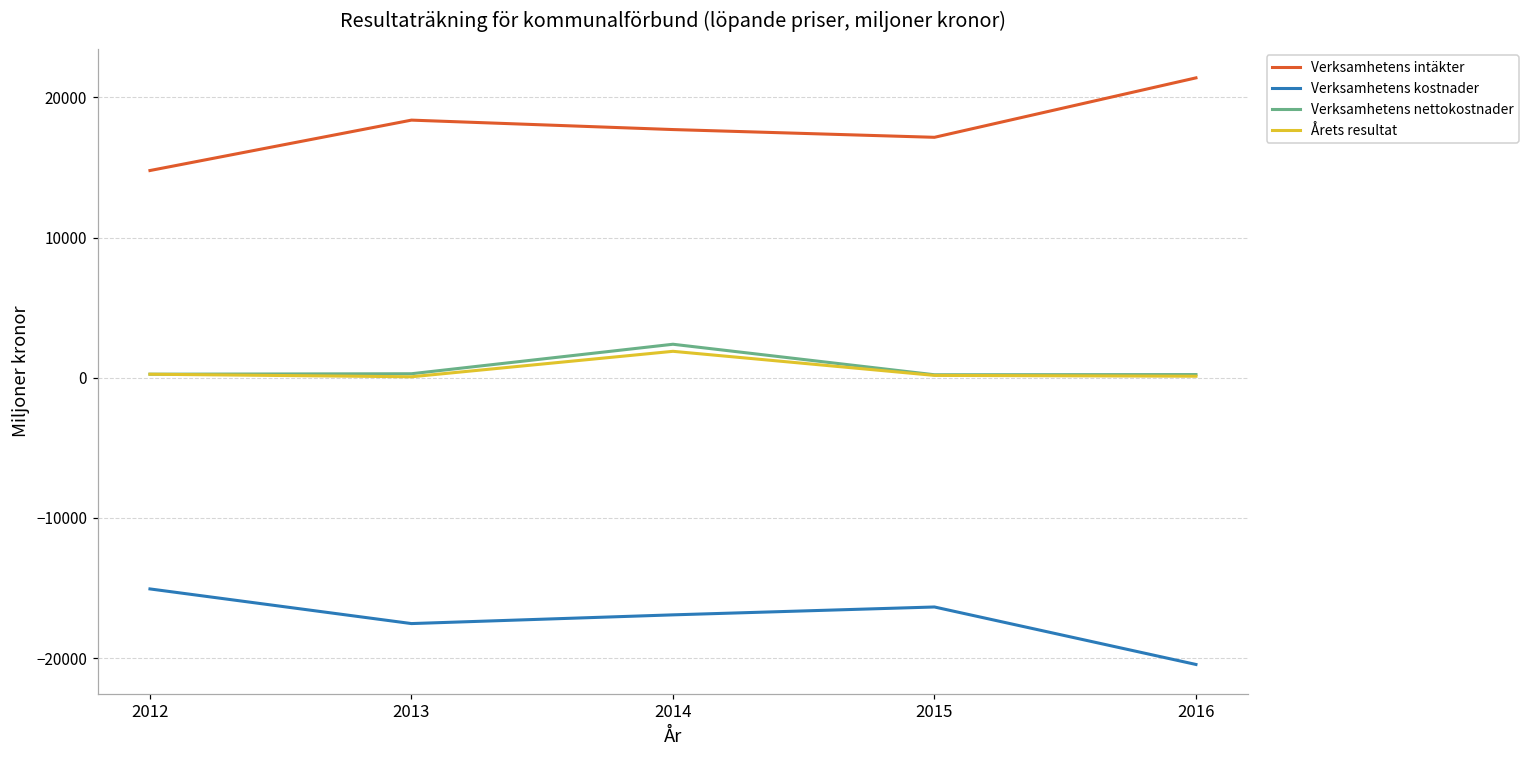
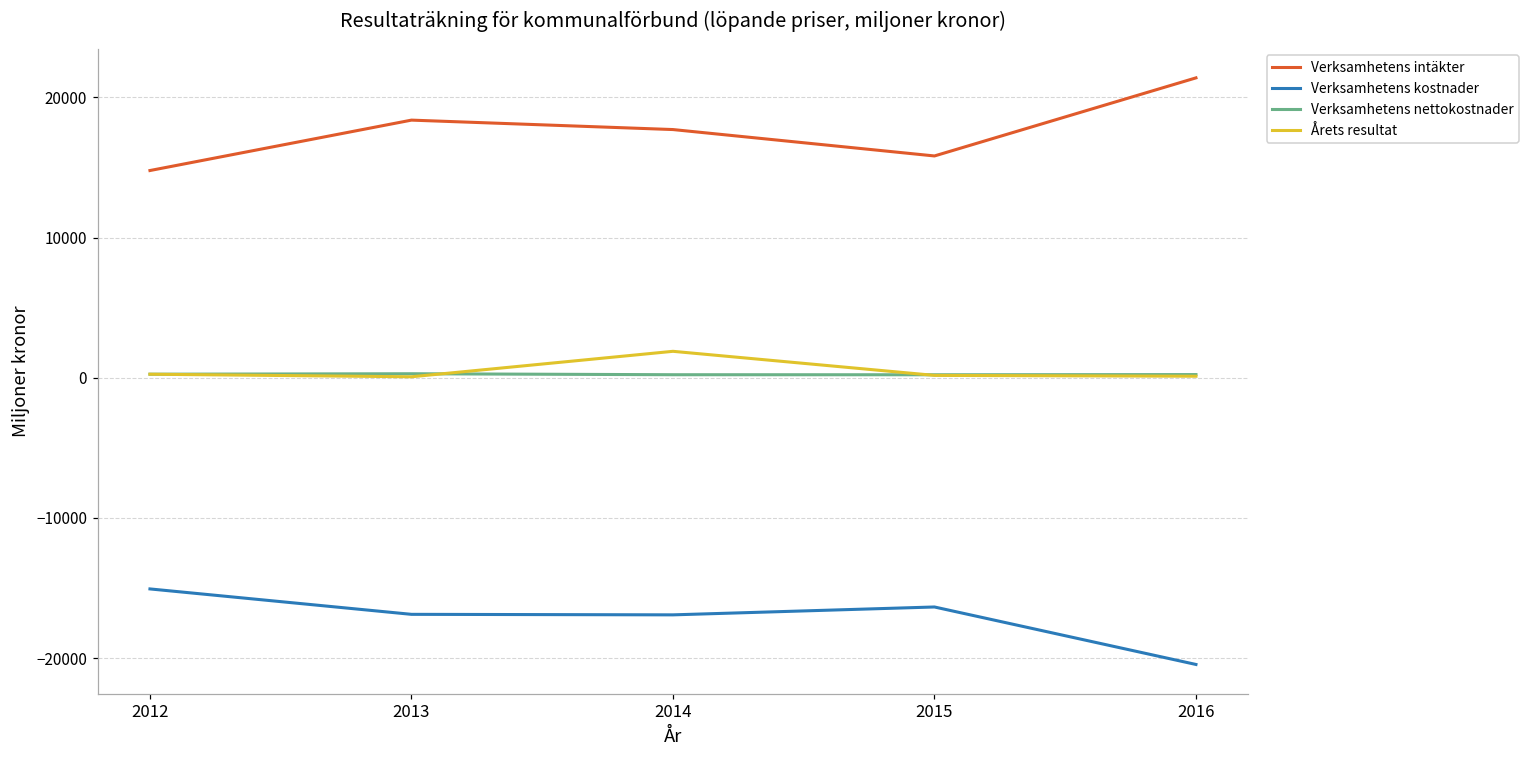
Verksamhetens kostnader, 2013: -17500 -> -16900
Verksamhetens nettokostnader, 2014: 2400 -> 200
Verksamhetens intäkter, 2015: 17200 -> 15800
